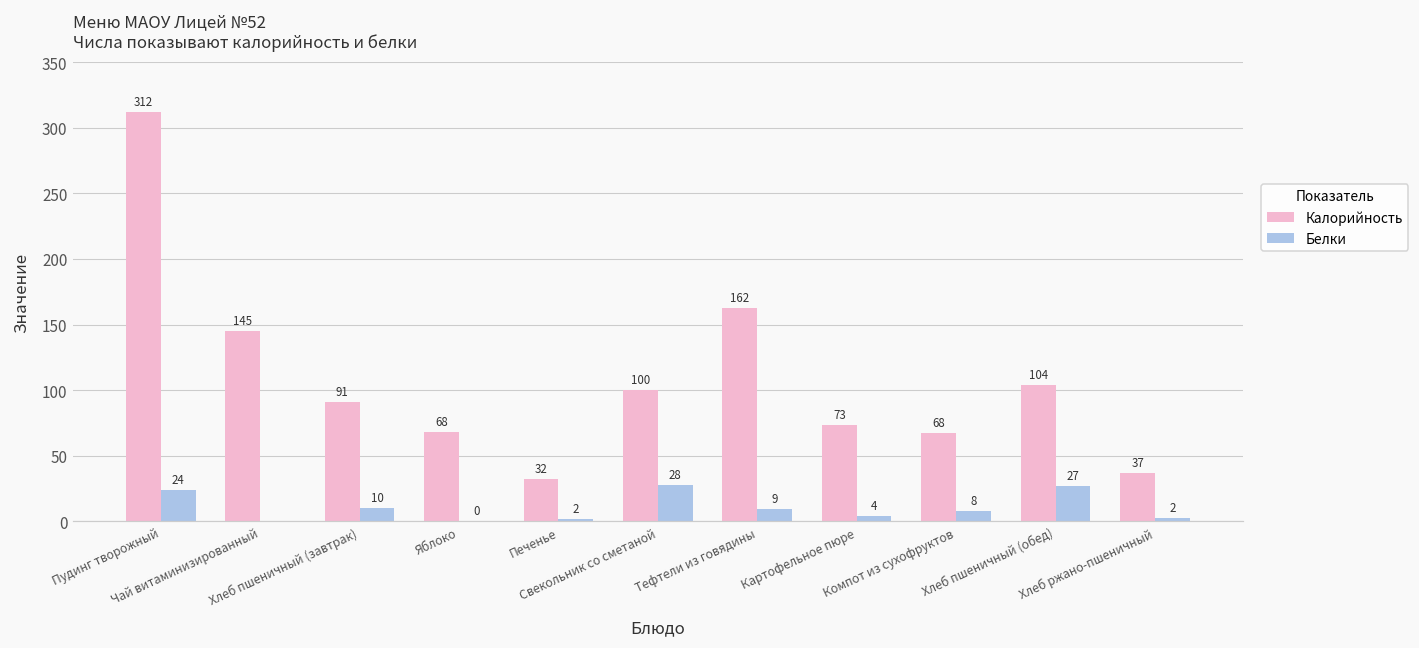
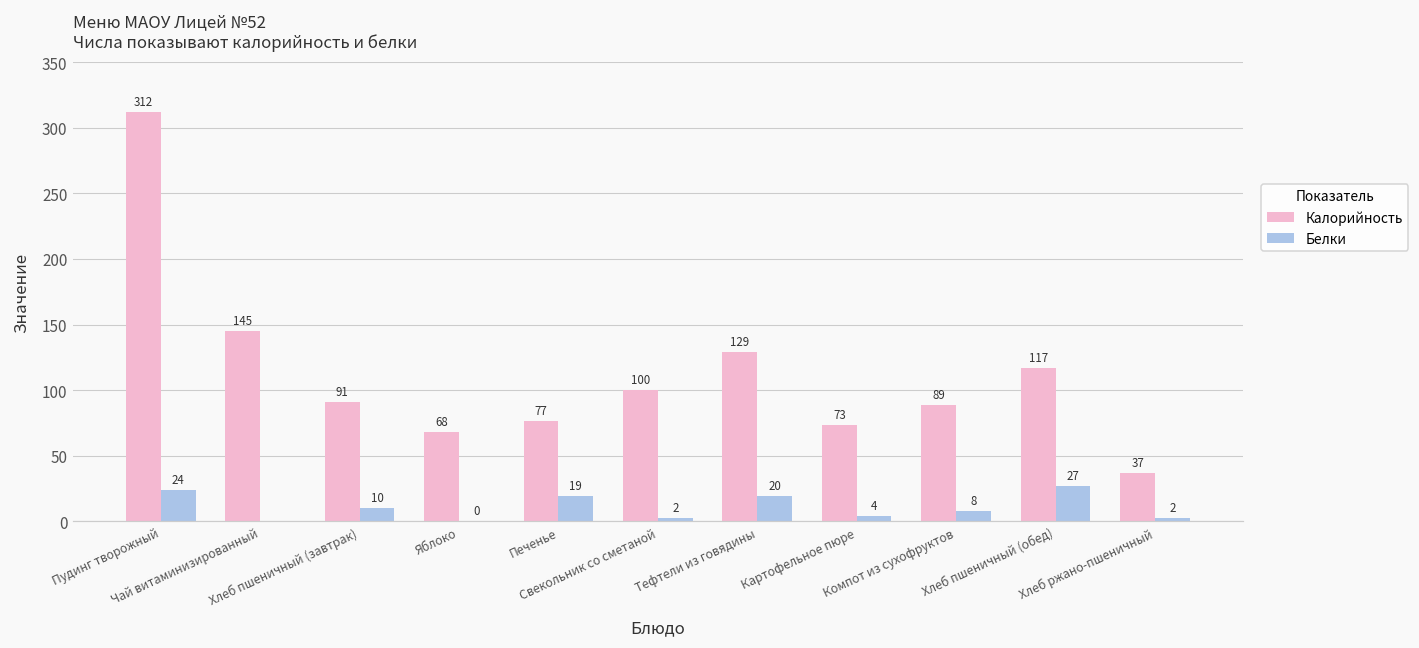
Калорийность, Печенье: 32 -> 77
Белки, Печенье: 2 -> 19
Белки, Свекольник со сметаной: 28 -> 2
Калорийность, Тефтели из говядины: 162 -> 129
Белки, Тефтели из говядины: 9 -> 20
Калорийность, Компот из сухофруктов: 68 -> 89
Калорийность, Хлеб пшеничный (обед): 104 -> 117
